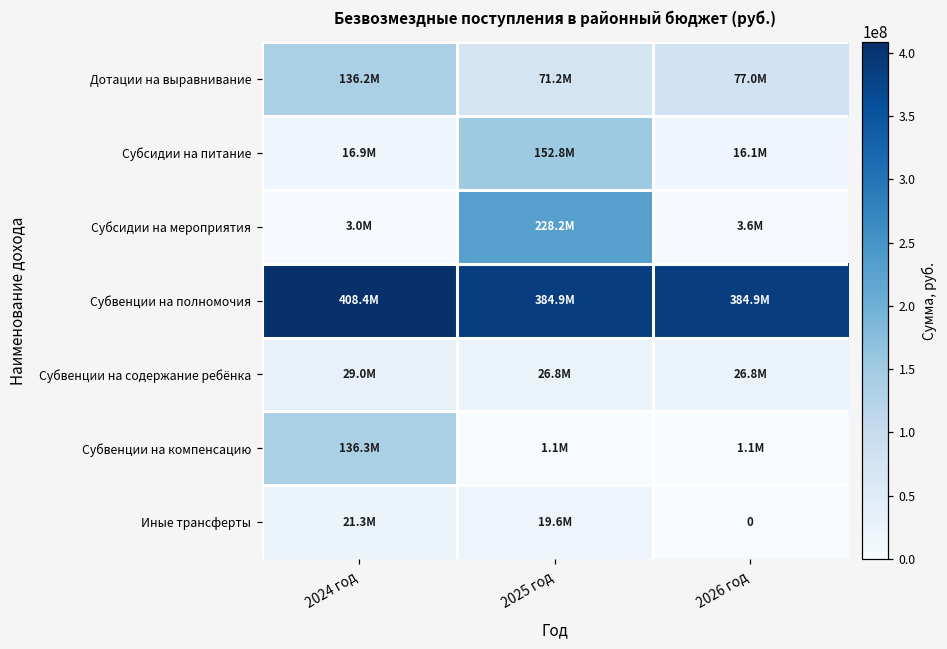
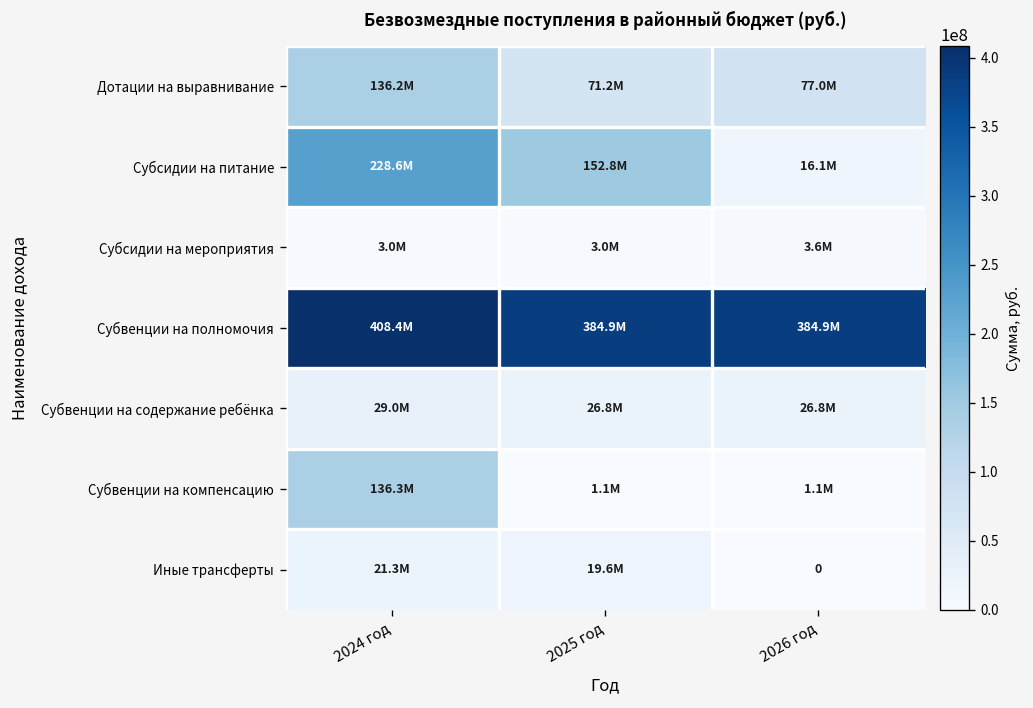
Субсидии на питание, 2024 год: 16.9M -> 228.6M
Субсидии на мероприятия, 2025 год: 228.2M -> 3.0M
